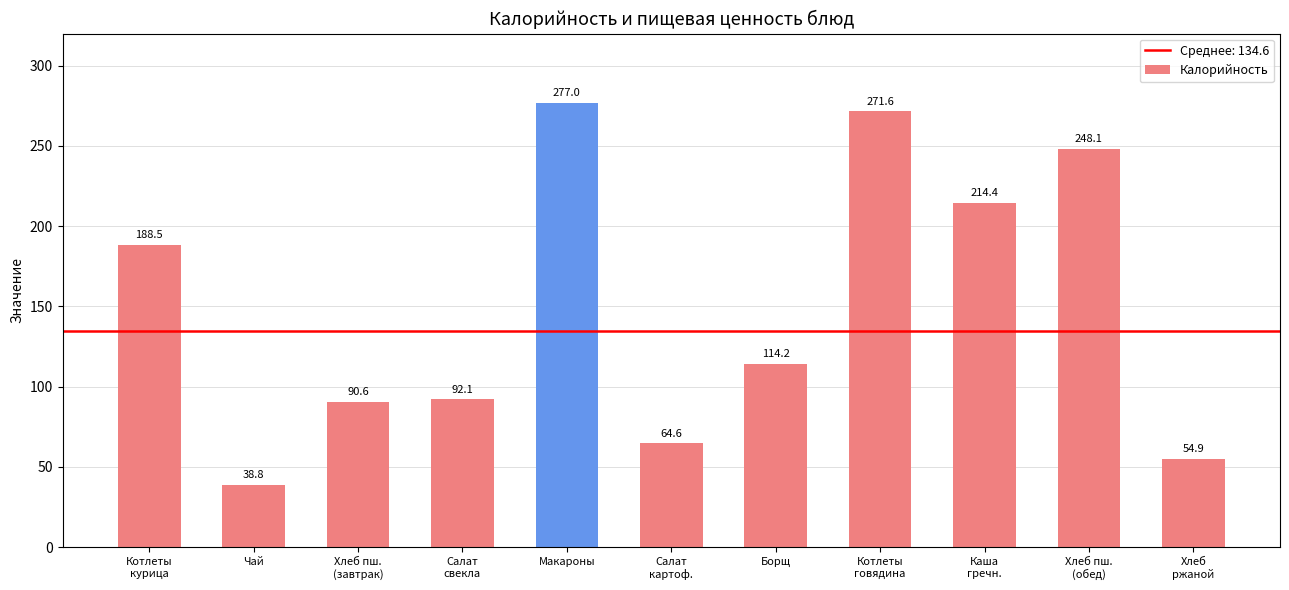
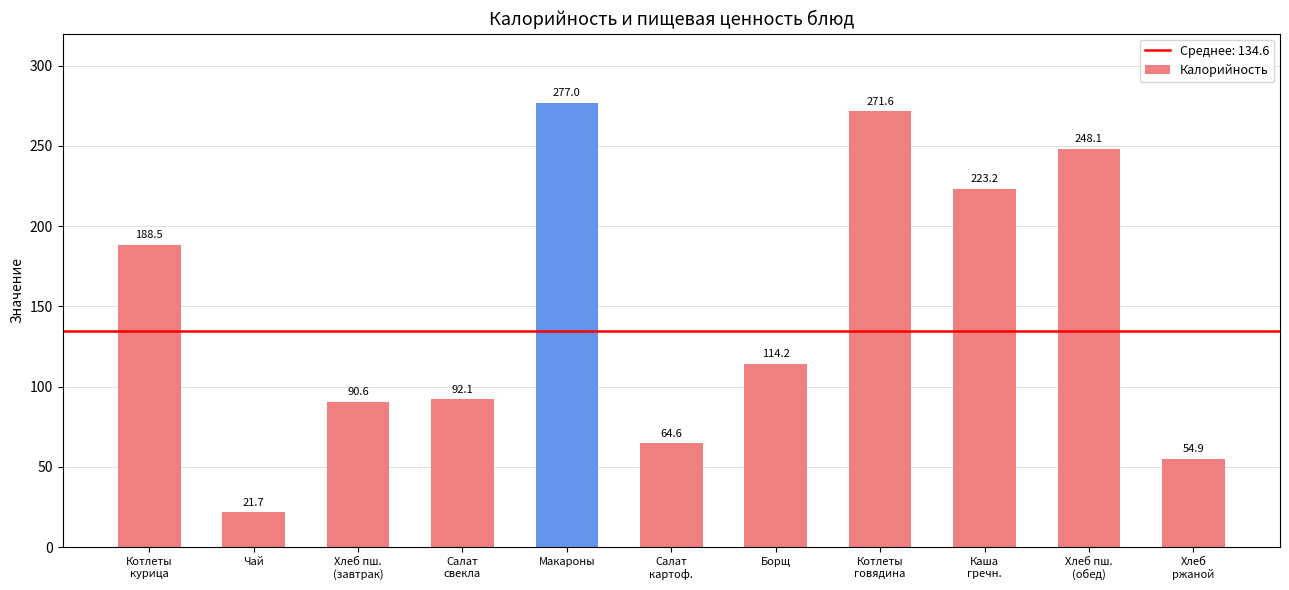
Чай: 38.8 -> 21.7
Каша гречн.: 214.4 -> 223.2
